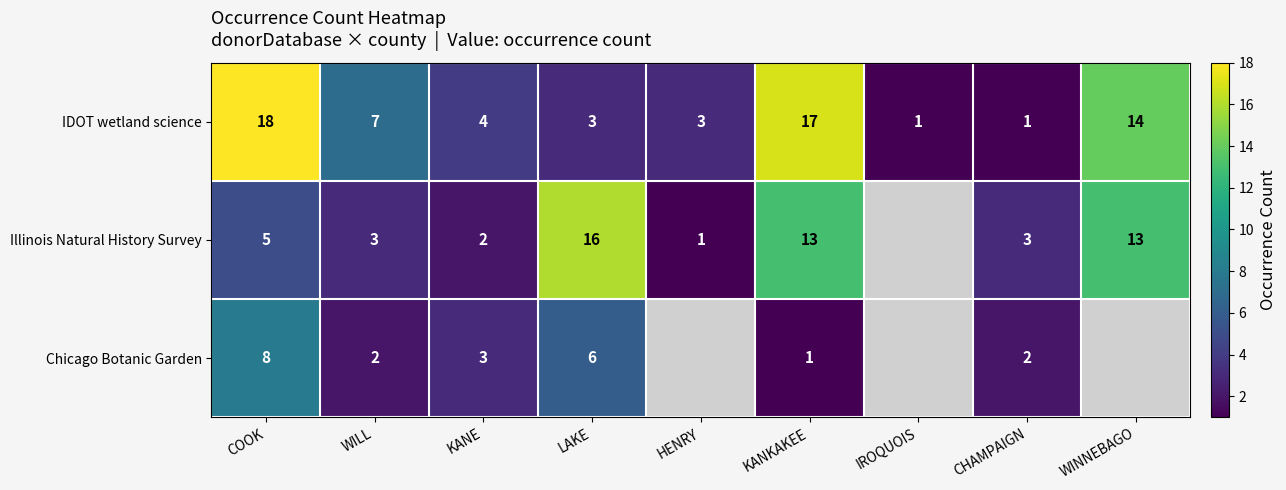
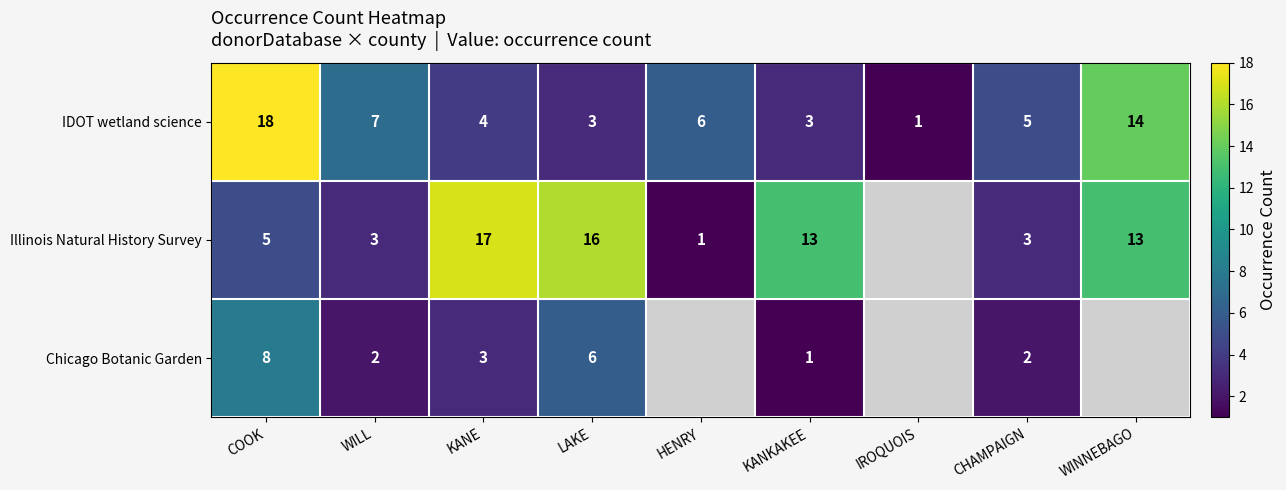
IDOT wetland science, HENRY: 3 -> 6
IDOT wetland science, KANKAKEE: 17 -> 3
IDOT wetland science, CHAMPAIGN: 1 -> 5
Illinois Natural History Survey, KANE: 2 -> 17
